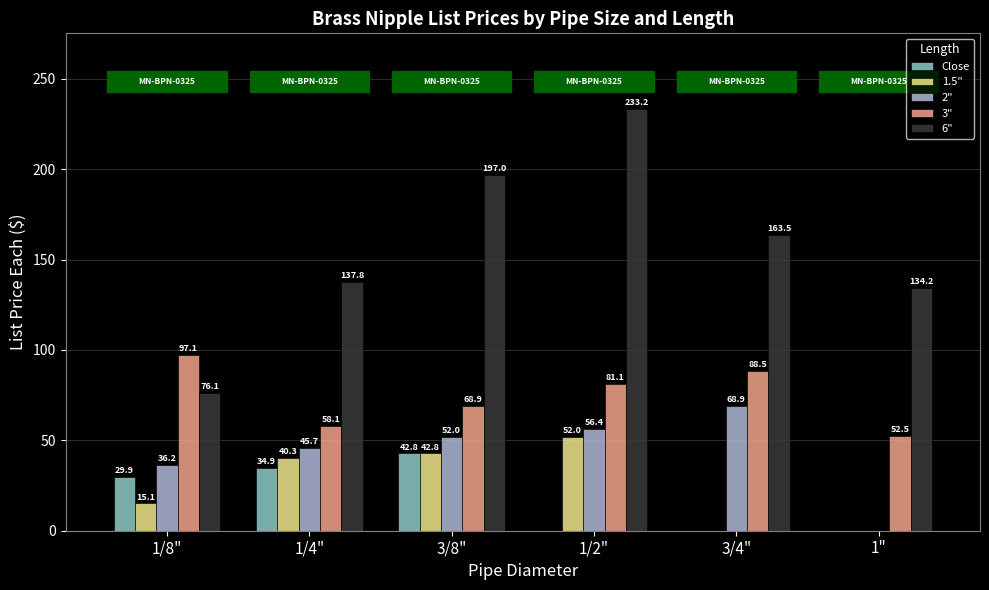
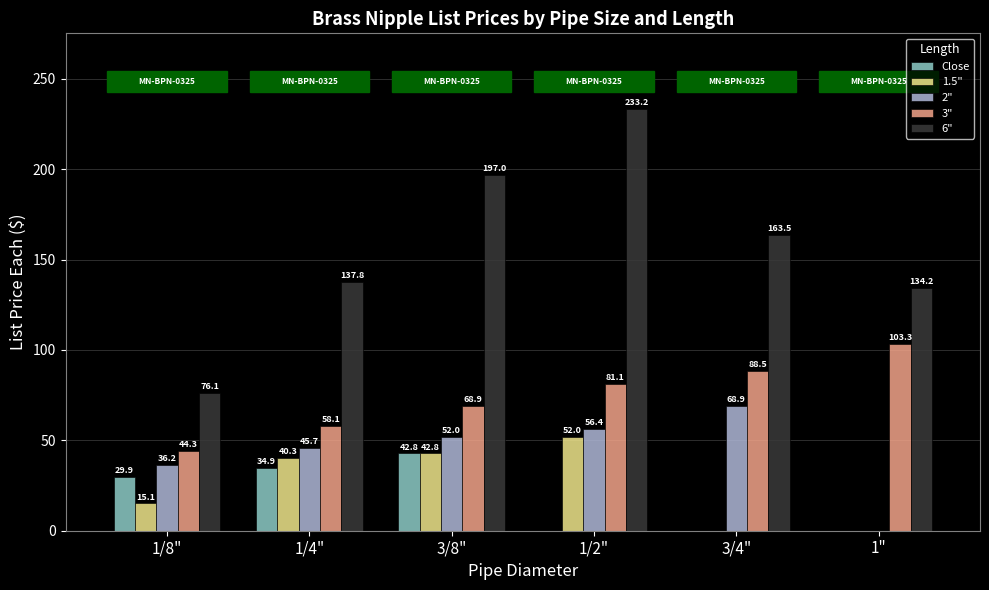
3", 1/8": 97.1 -> 44.3
3", 1": 52.5 -> 103.3
